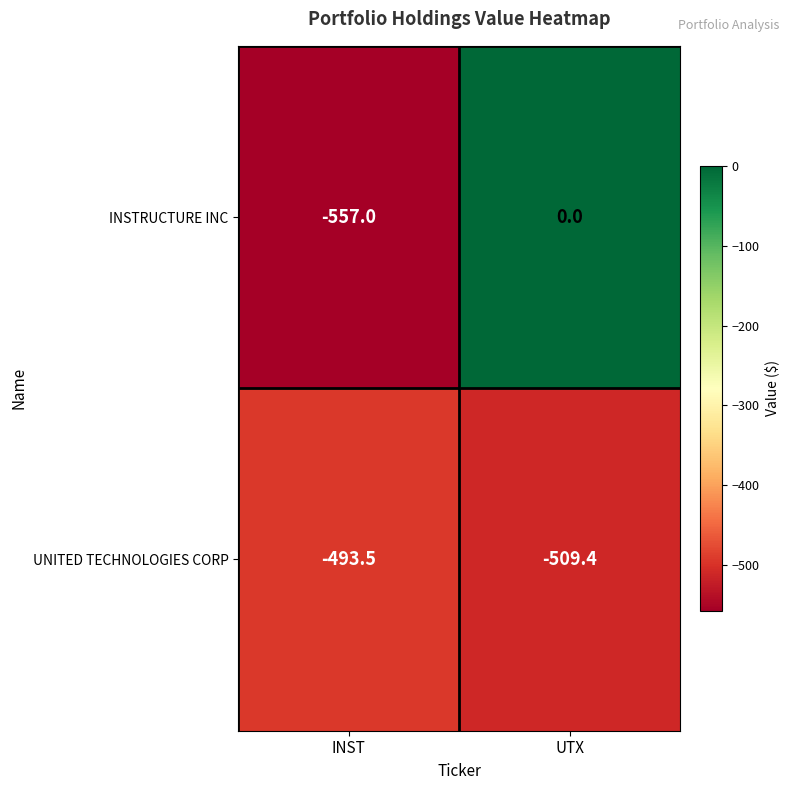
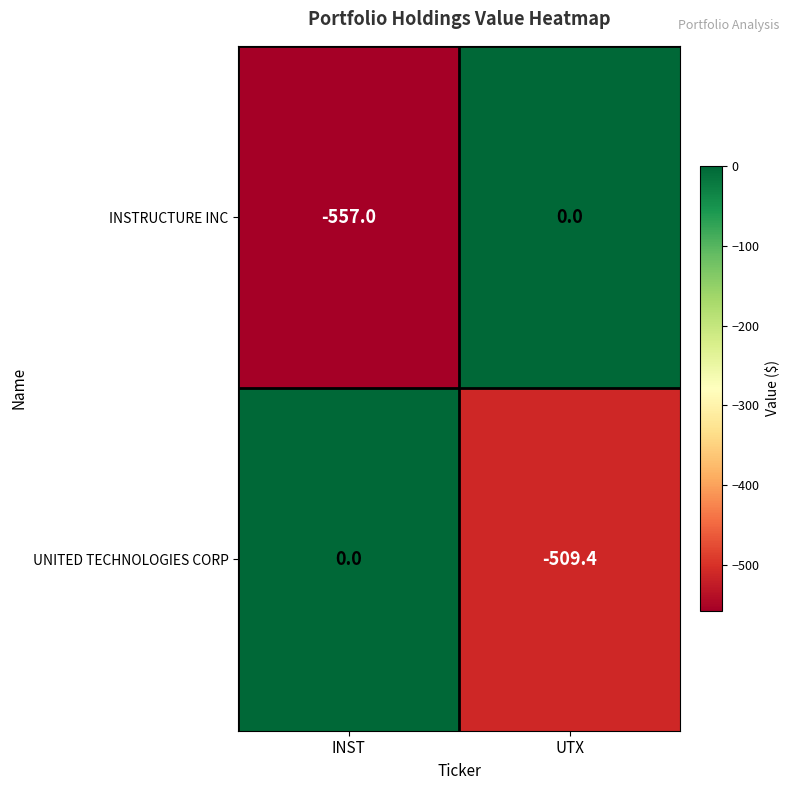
UNITED TECHNOLOGIES CORP, INST: -493.5 -> 0.0
